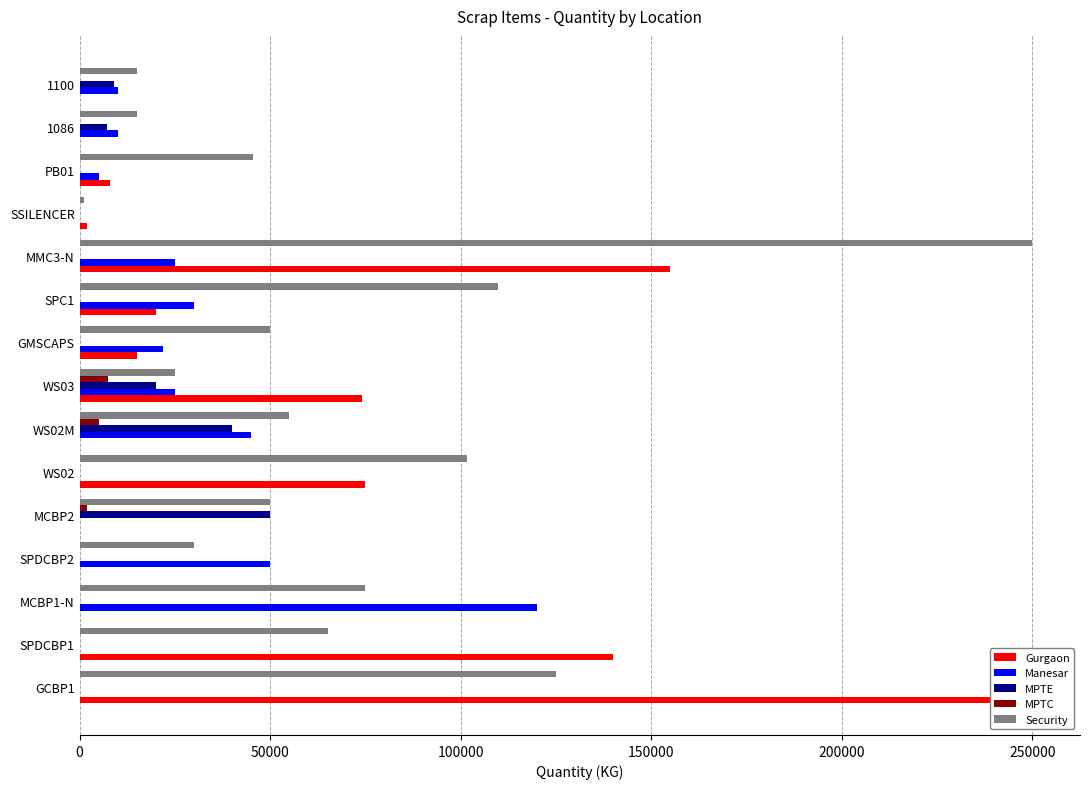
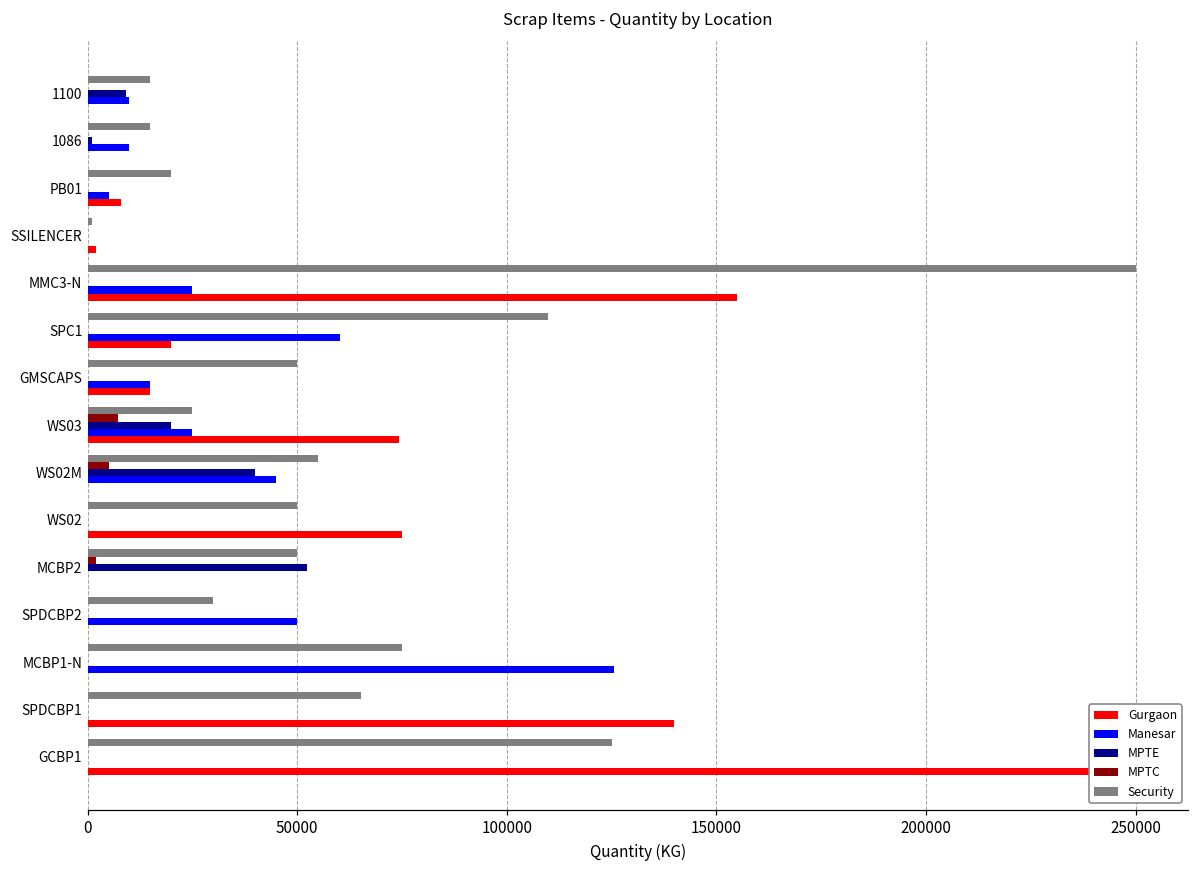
MPTE, 1086: 7000 -> 1000
Security, PB01: 46000 -> 20000
Manesar, SPC1: 30000 -> 60000
Manesar, GMSCAPS: 22000 -> 15000
Security, WS02: 102000 -> 50000
MPTE, MCBP2: 50000 -> 52000
Manesar, MCBP1-N: 120000 -> 126000
